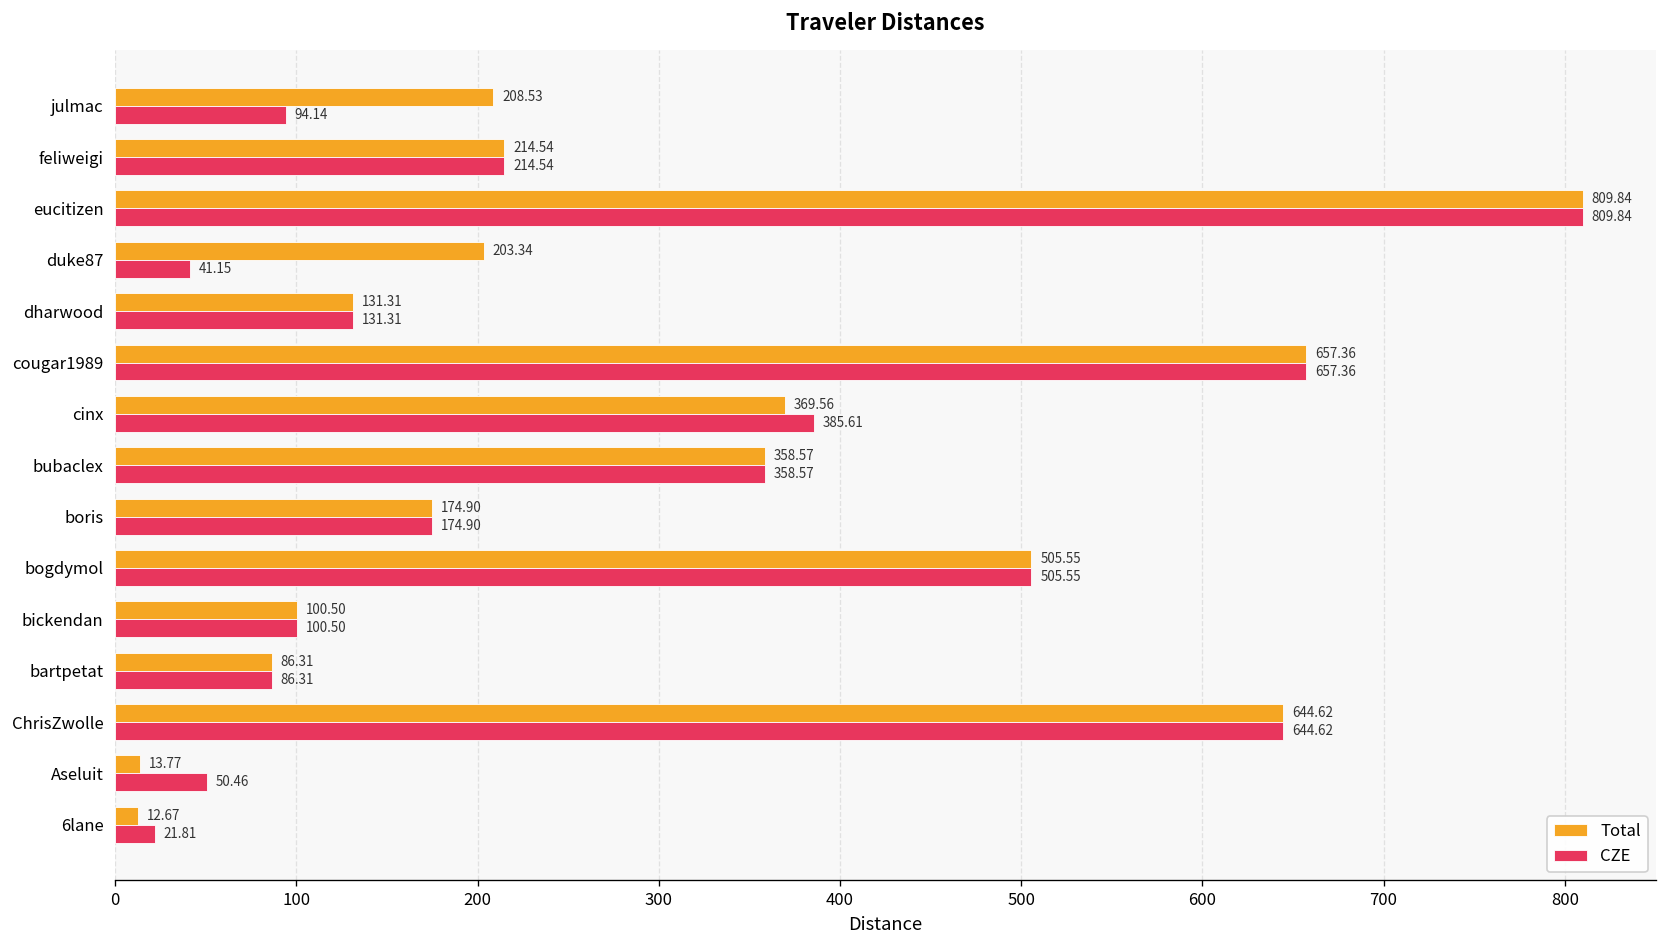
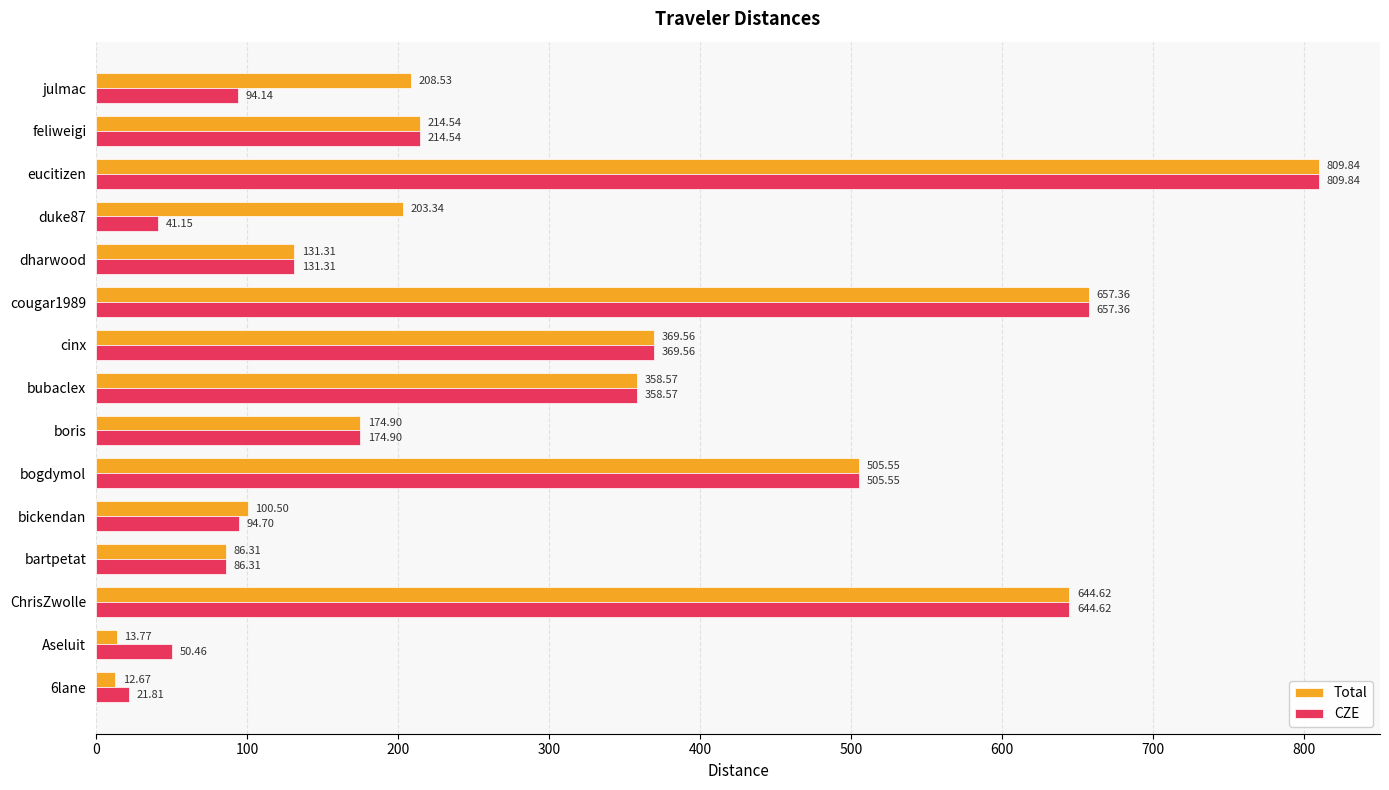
CZE, cinx: 385.61 -> 369.56
CZE, bickendan: 100.50 -> 94.70
